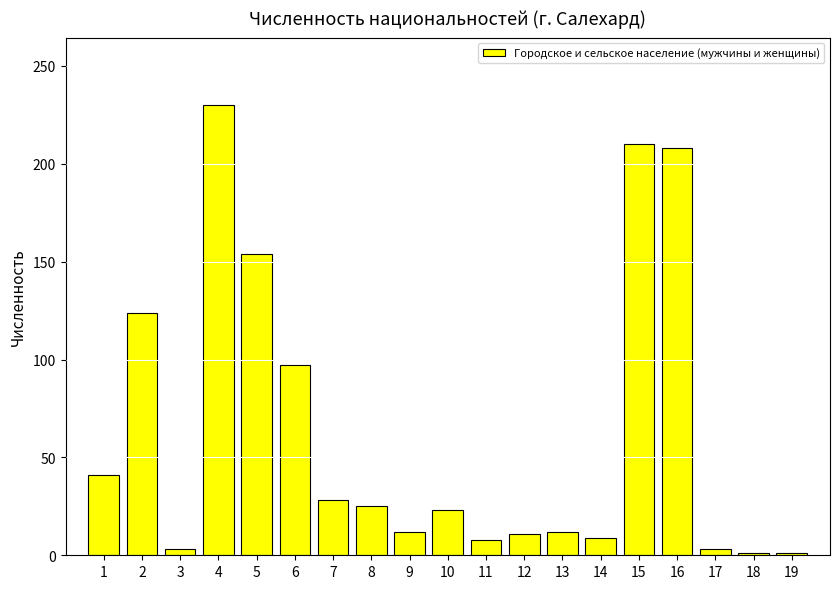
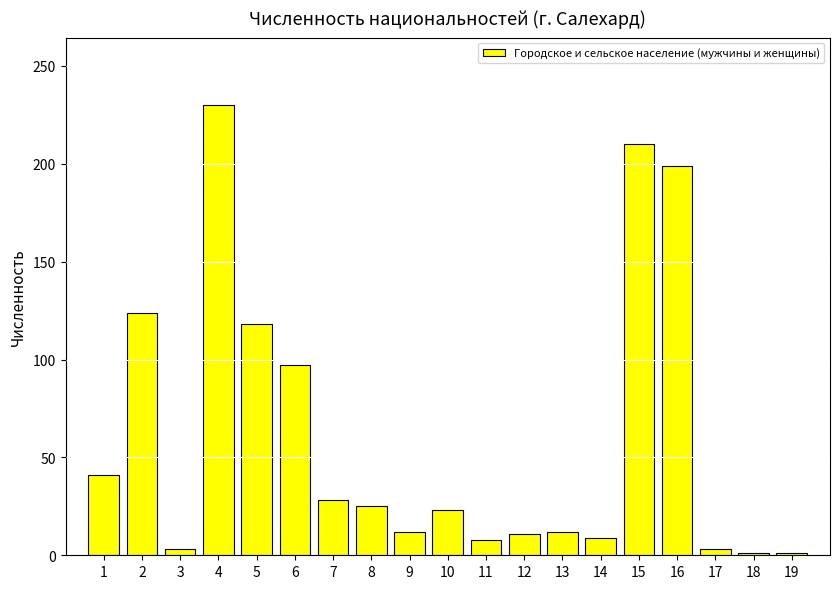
5: 154 -> 118
16: 208 -> 199
